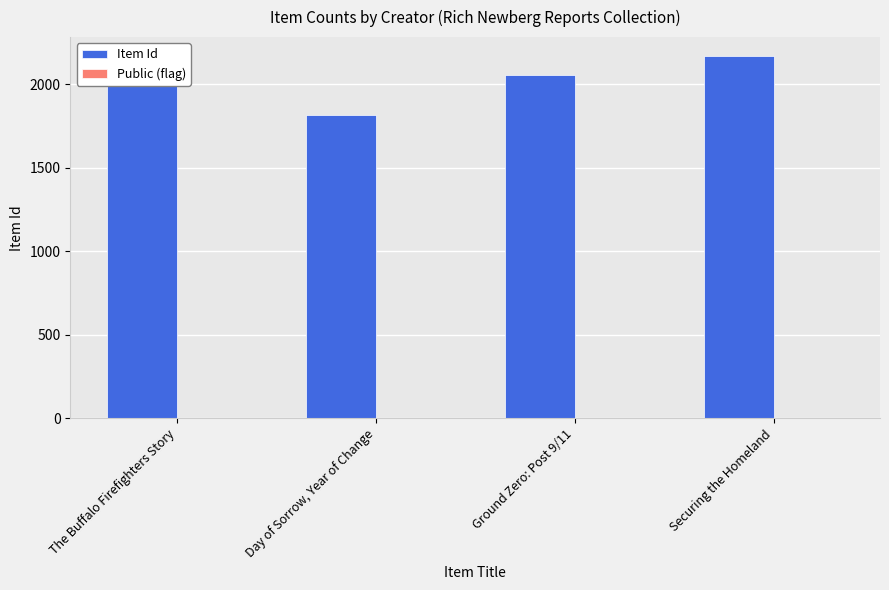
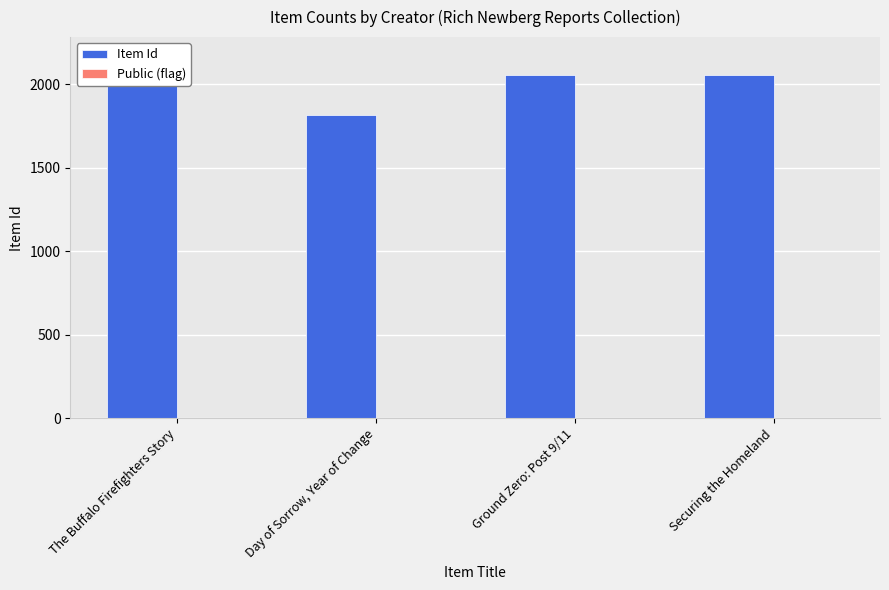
Item Id, Securing the Homeland: 2170 -> 2060
